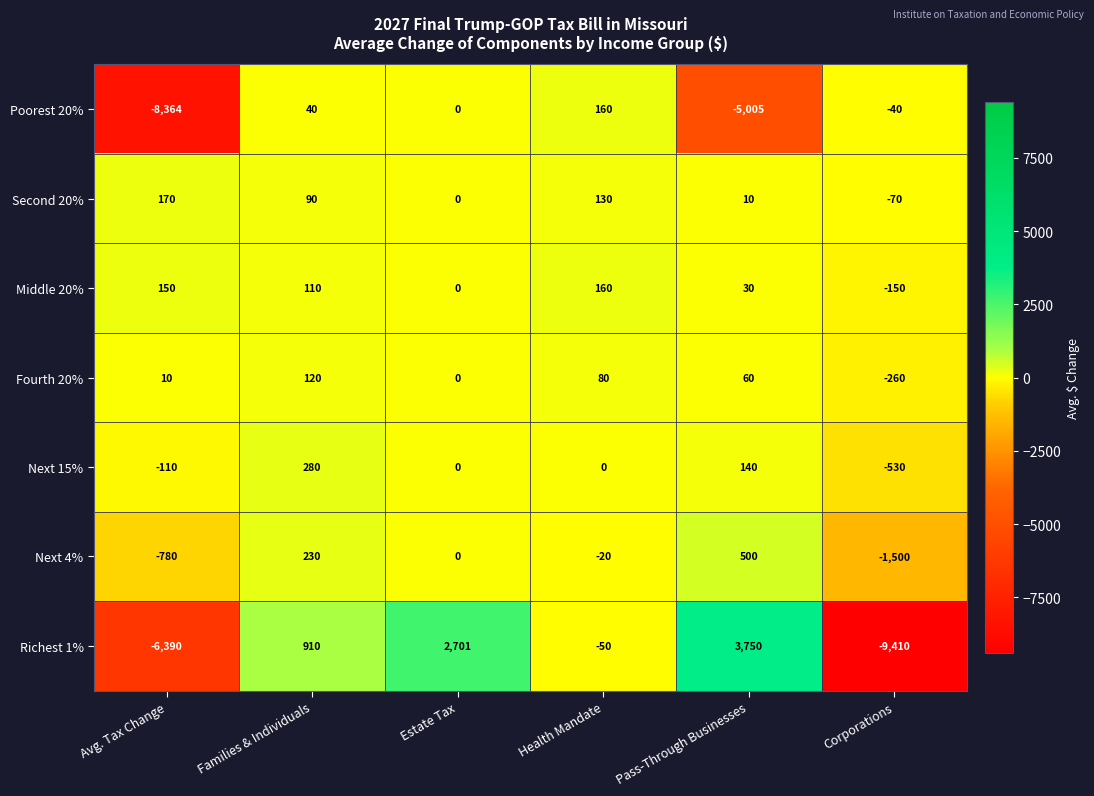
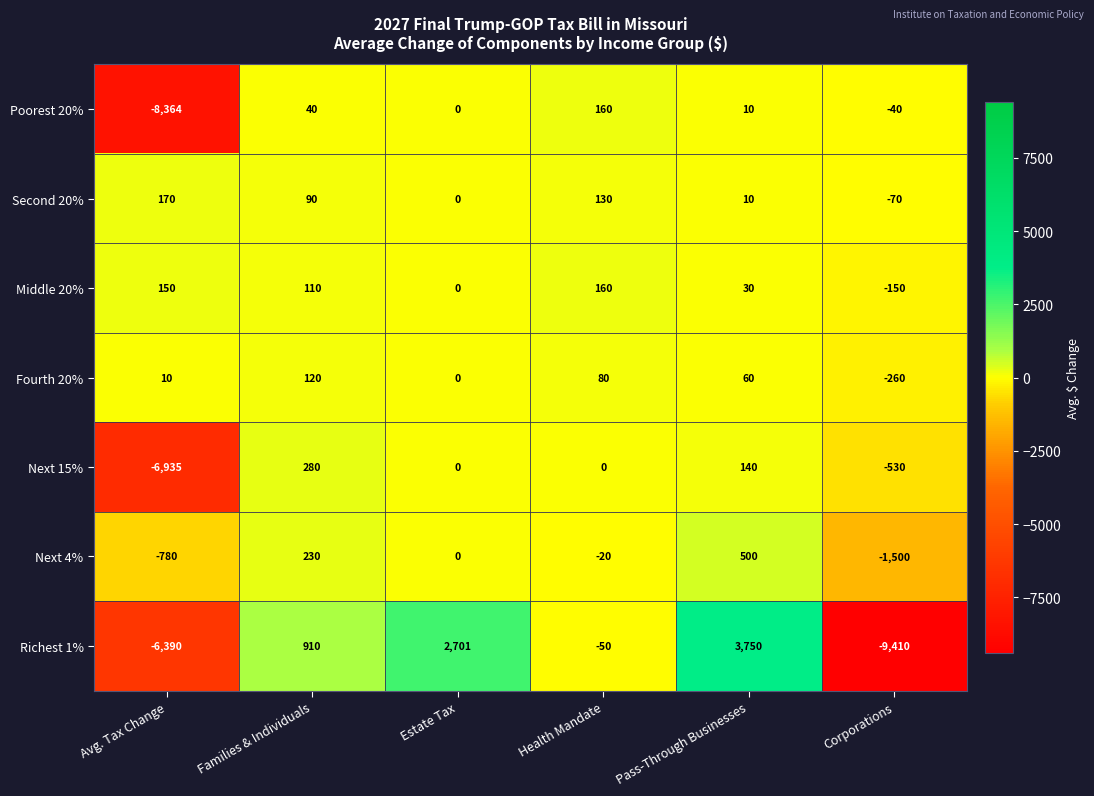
Poorest 20%, Pass-Through Businesses: -5,005 -> 10
Next 15%, Avg. Tax Change: -110 -> -6,935
